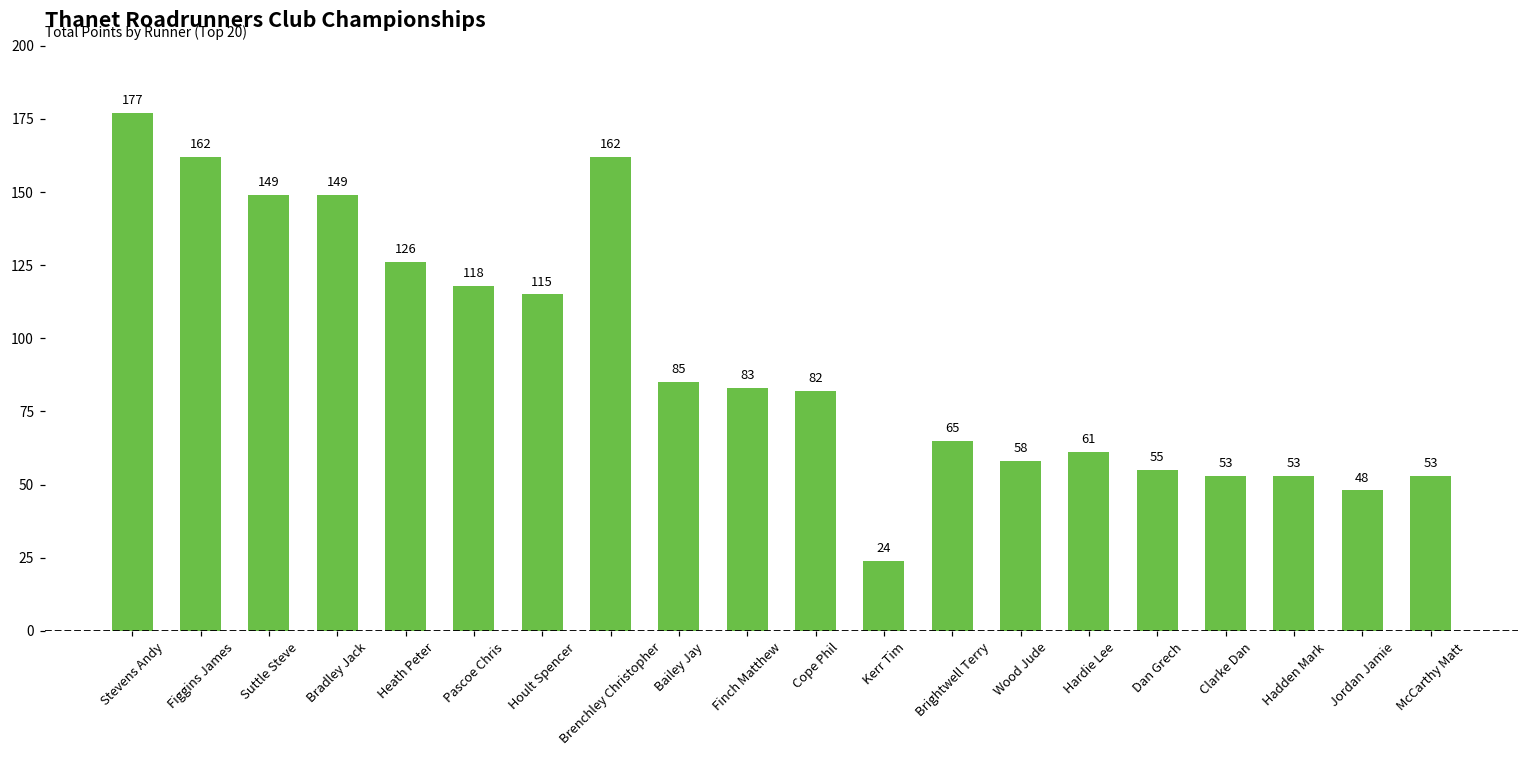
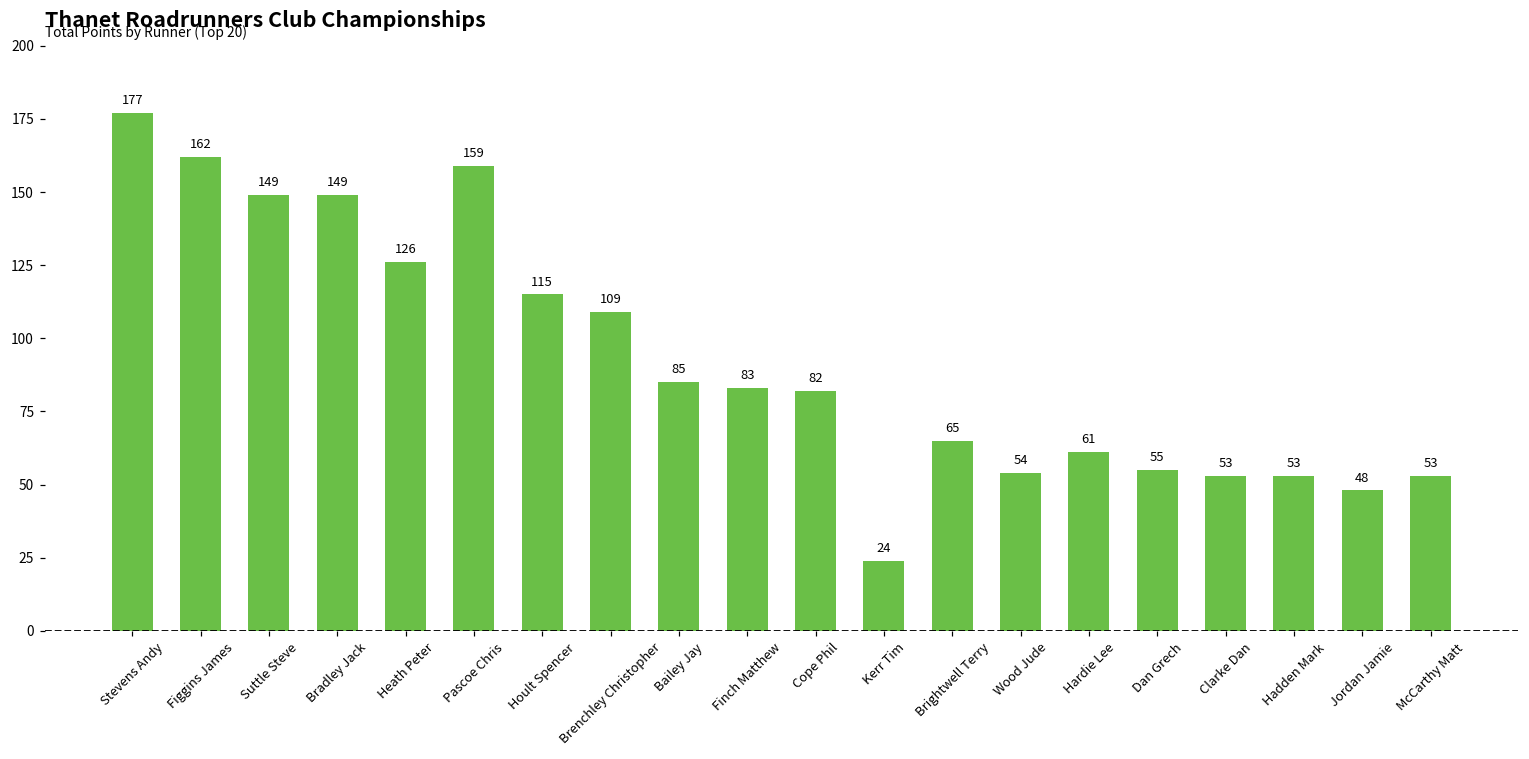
Pascoe Chris: 118 -> 159
Brenchley Christopher: 162 -> 109
Wood Jude: 58 -> 54
